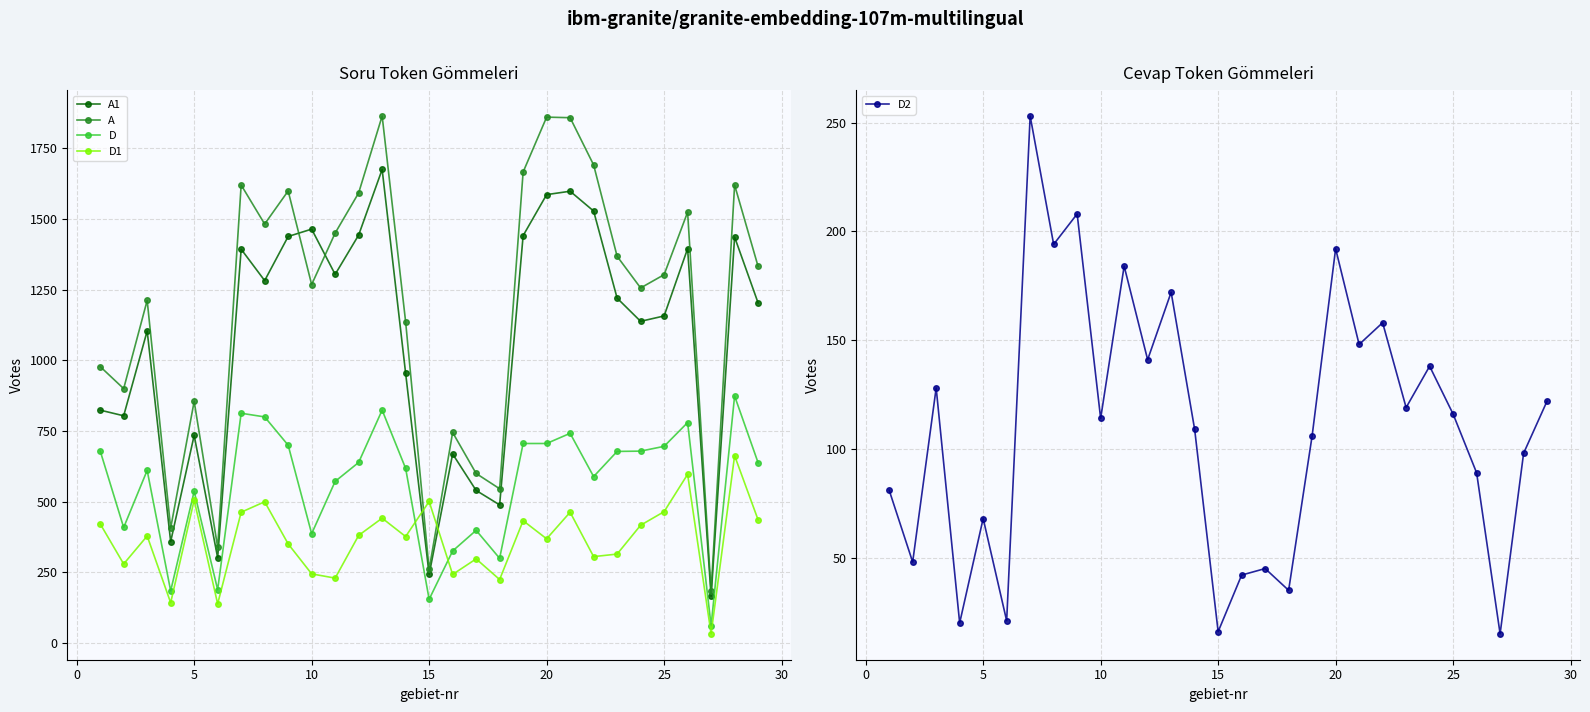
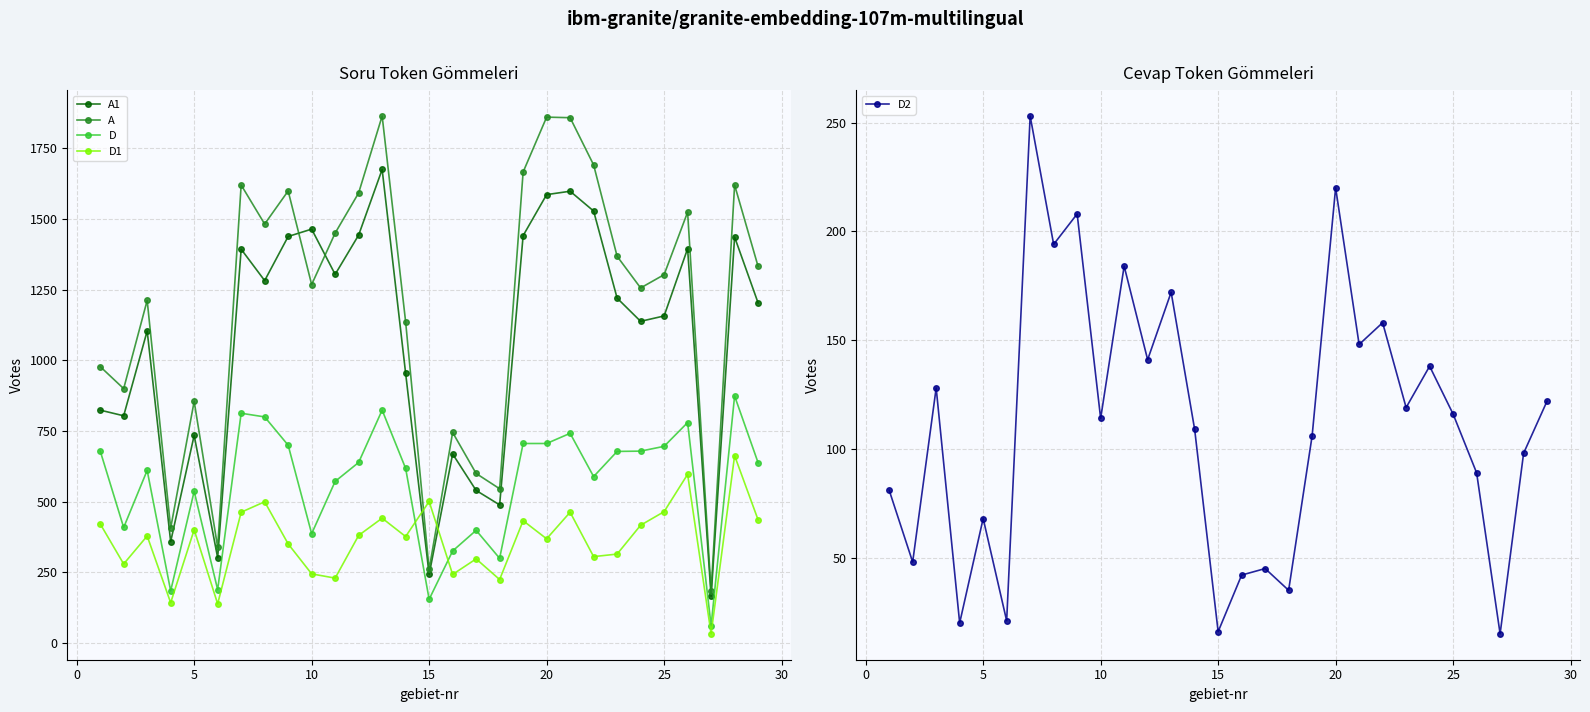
Soru Token Gömmeleri, D1, 5: 510 -> 400
Cevap Token Gömmeleri, 20: 192 -> 220
